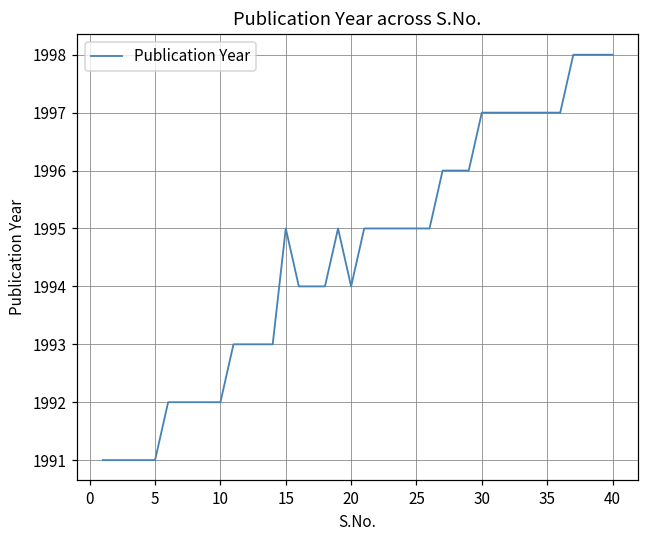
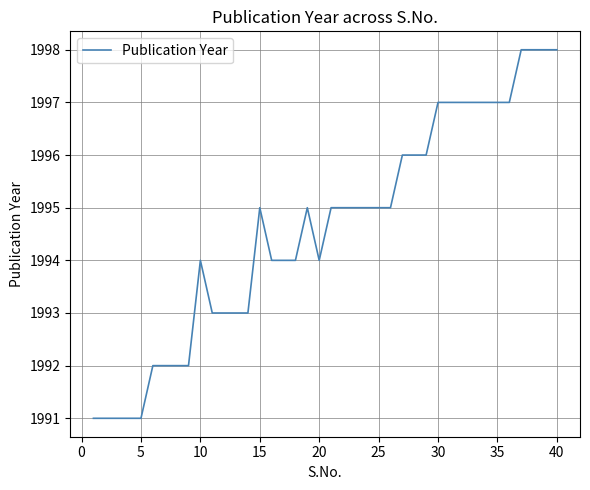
10: 1992 -> 1994
